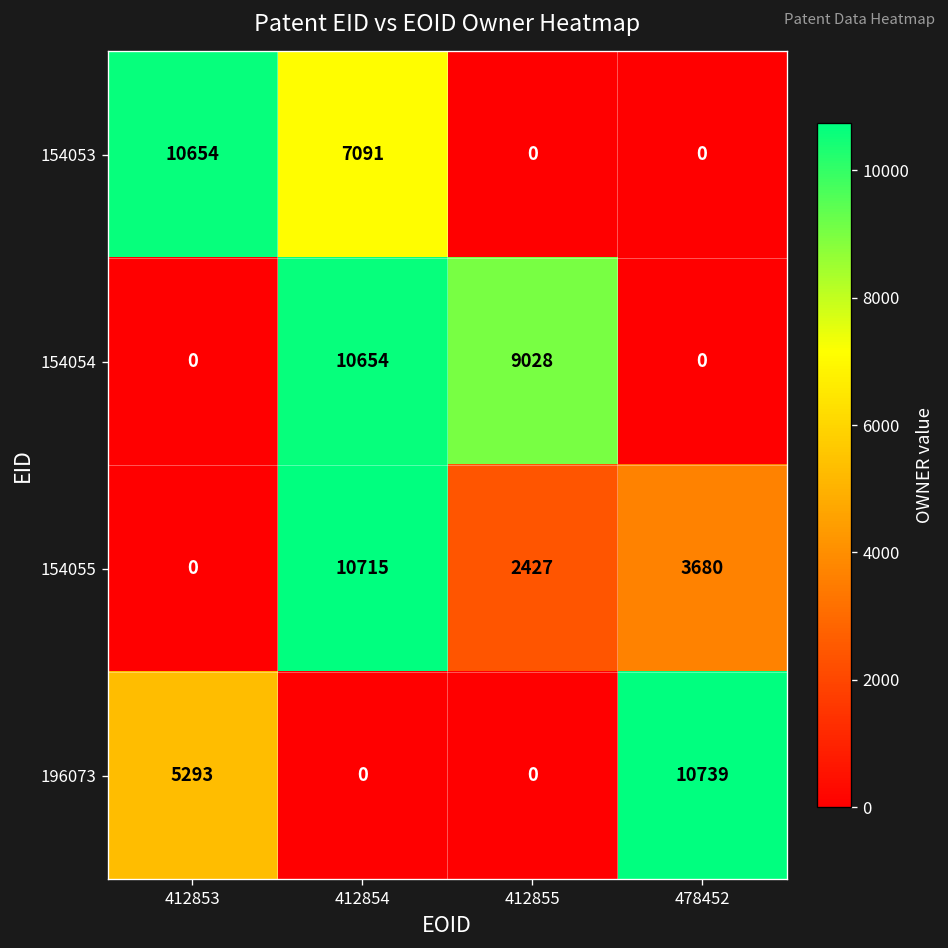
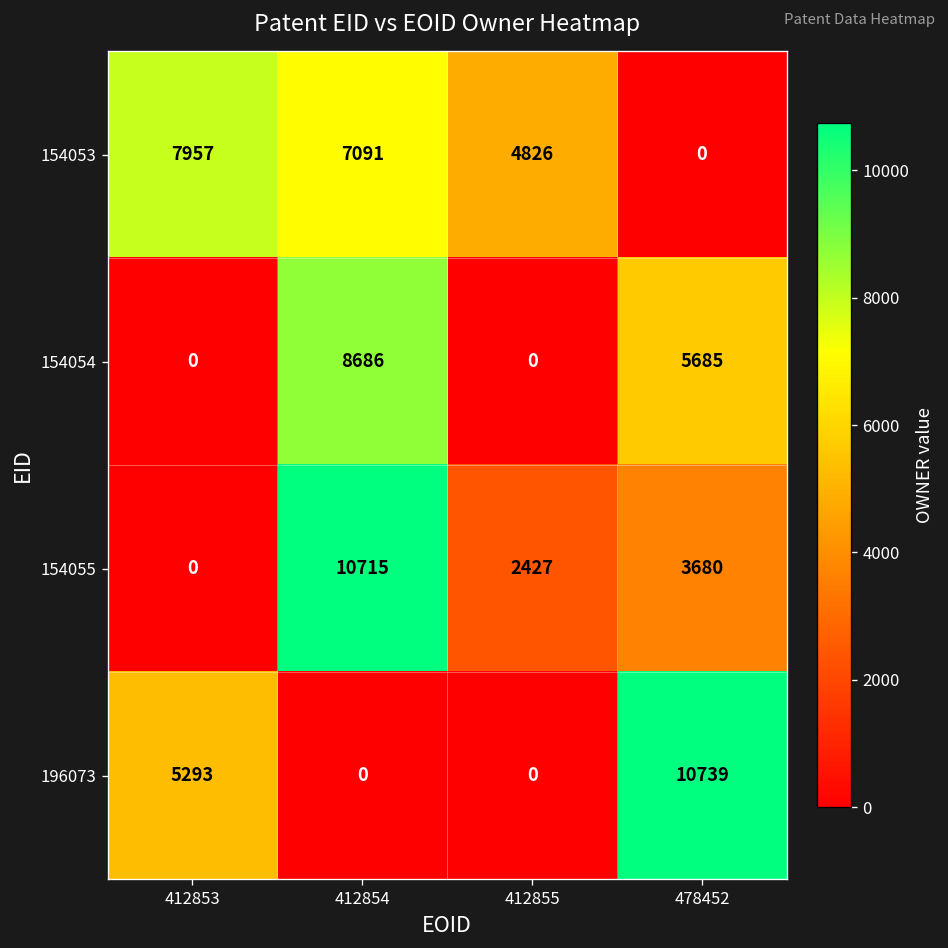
154053, 412853: 10654 -> 7957
154053, 412855: 0 -> 4826
154054, 412854: 10654 -> 8686
154054, 412855: 9028 -> 0
154054, 478452: 0 -> 5685
